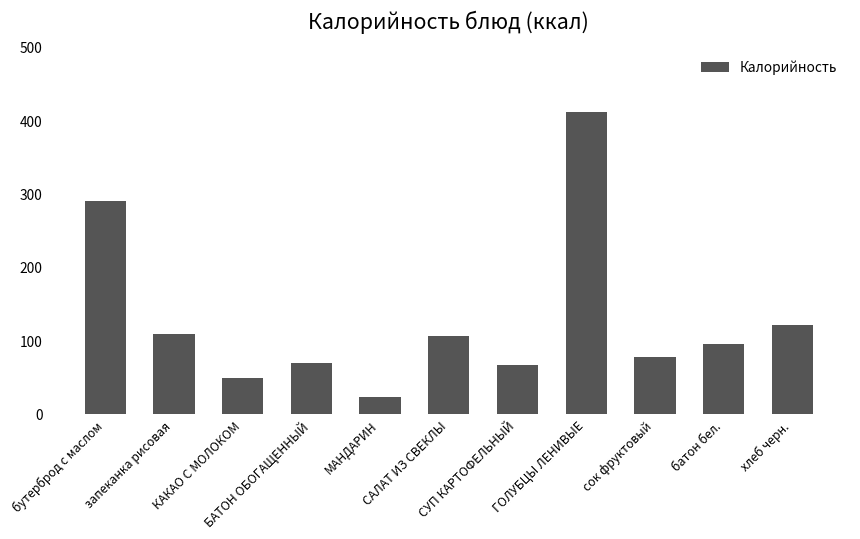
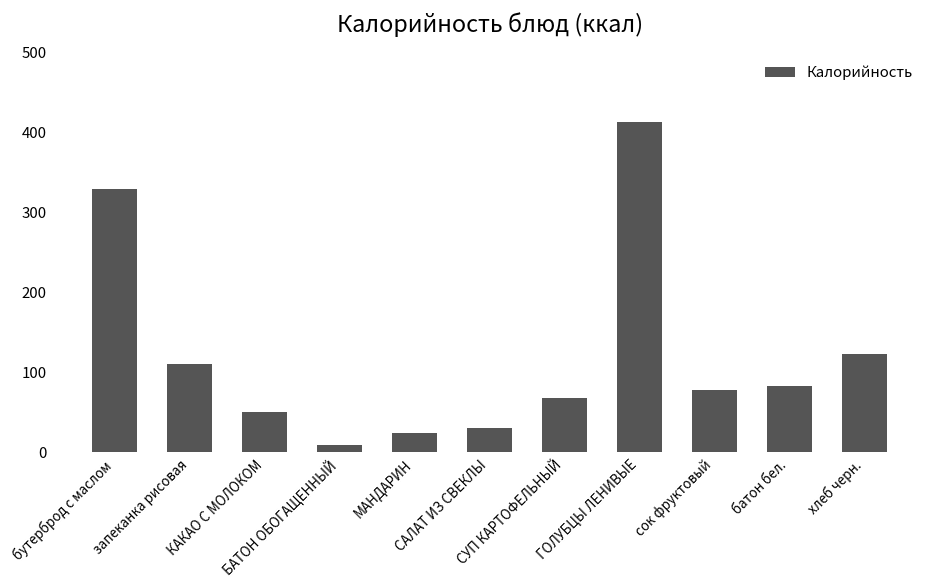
бутерброд с маслом: 290 -> 330
БАТОН ОБОГАЩЕННЫЙ: 70 -> 10
САЛАТ ИЗ СВЕКЛЫ: 110 -> 30
батон бел.: 100 -> 80
